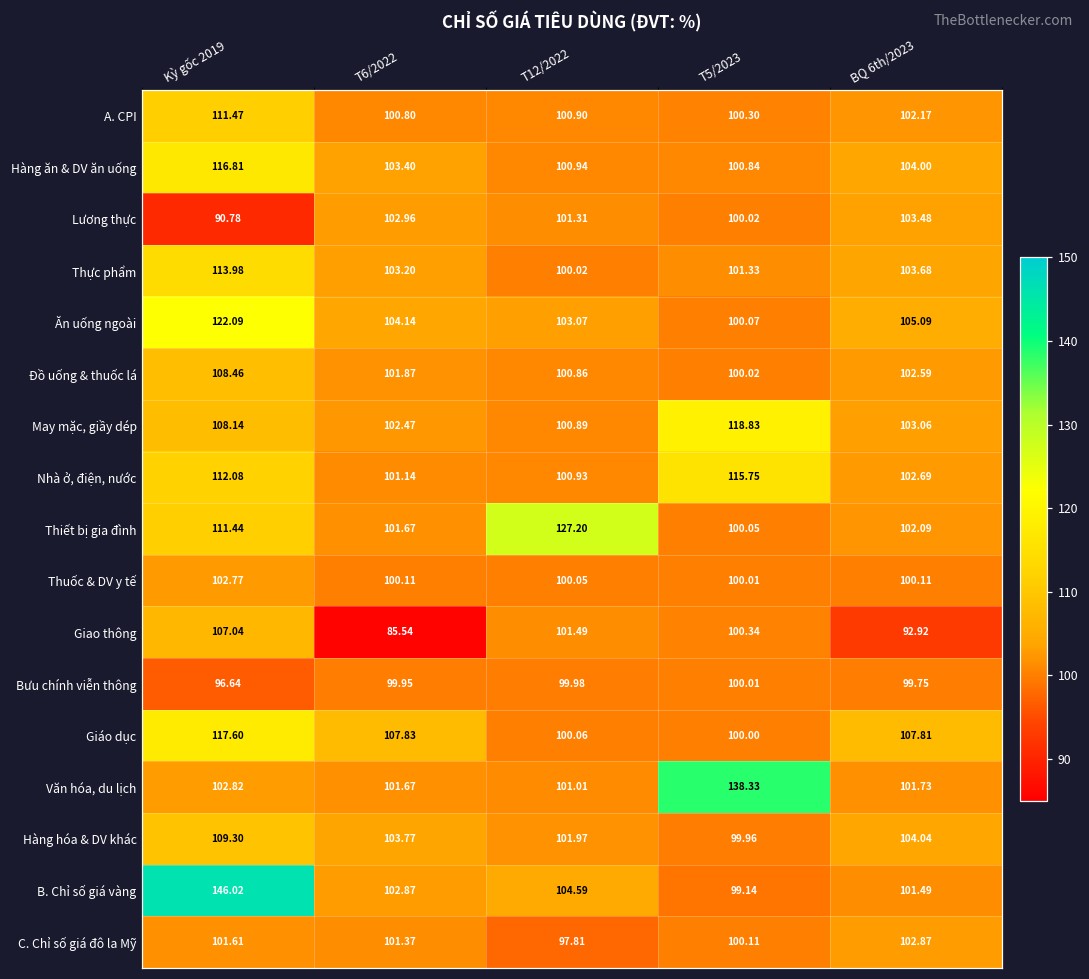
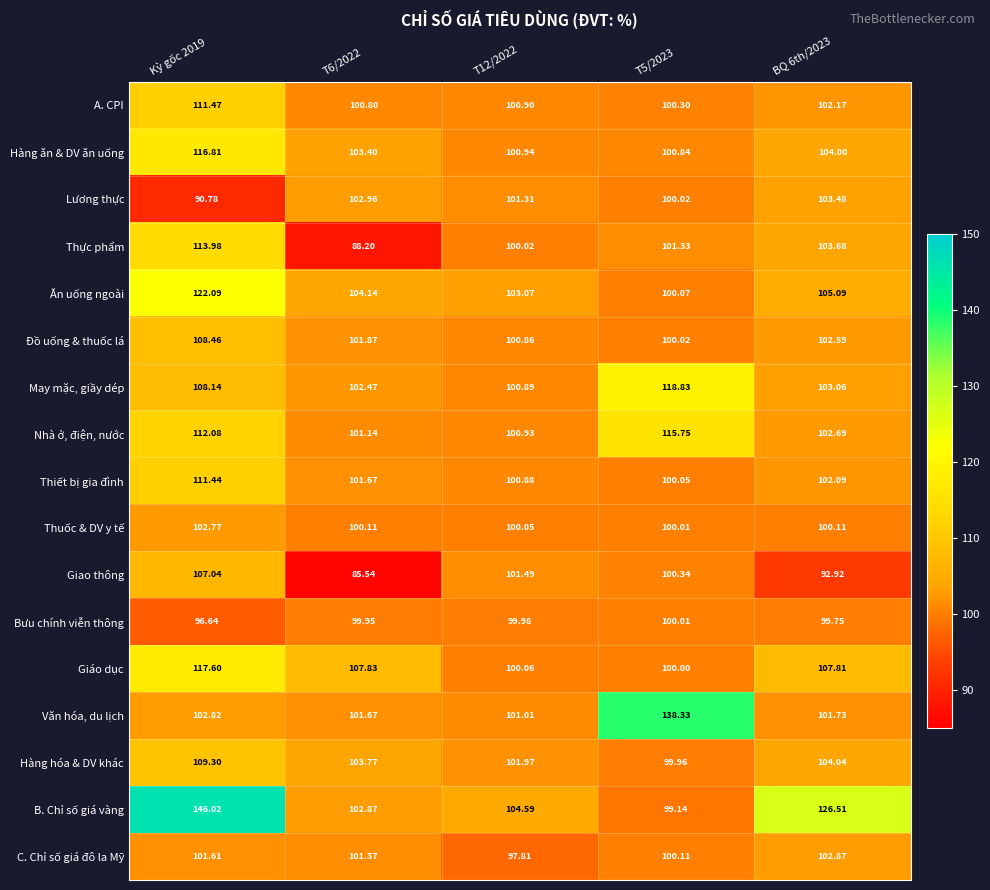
Thực phẩm, T6/2022: 103.20 -> 88.20
Thiết bị gia đình, T12/2022: 127.20 -> 100.88
B. Chỉ số giá vàng, BQ 6th/2023: 101.49 -> 126.51
